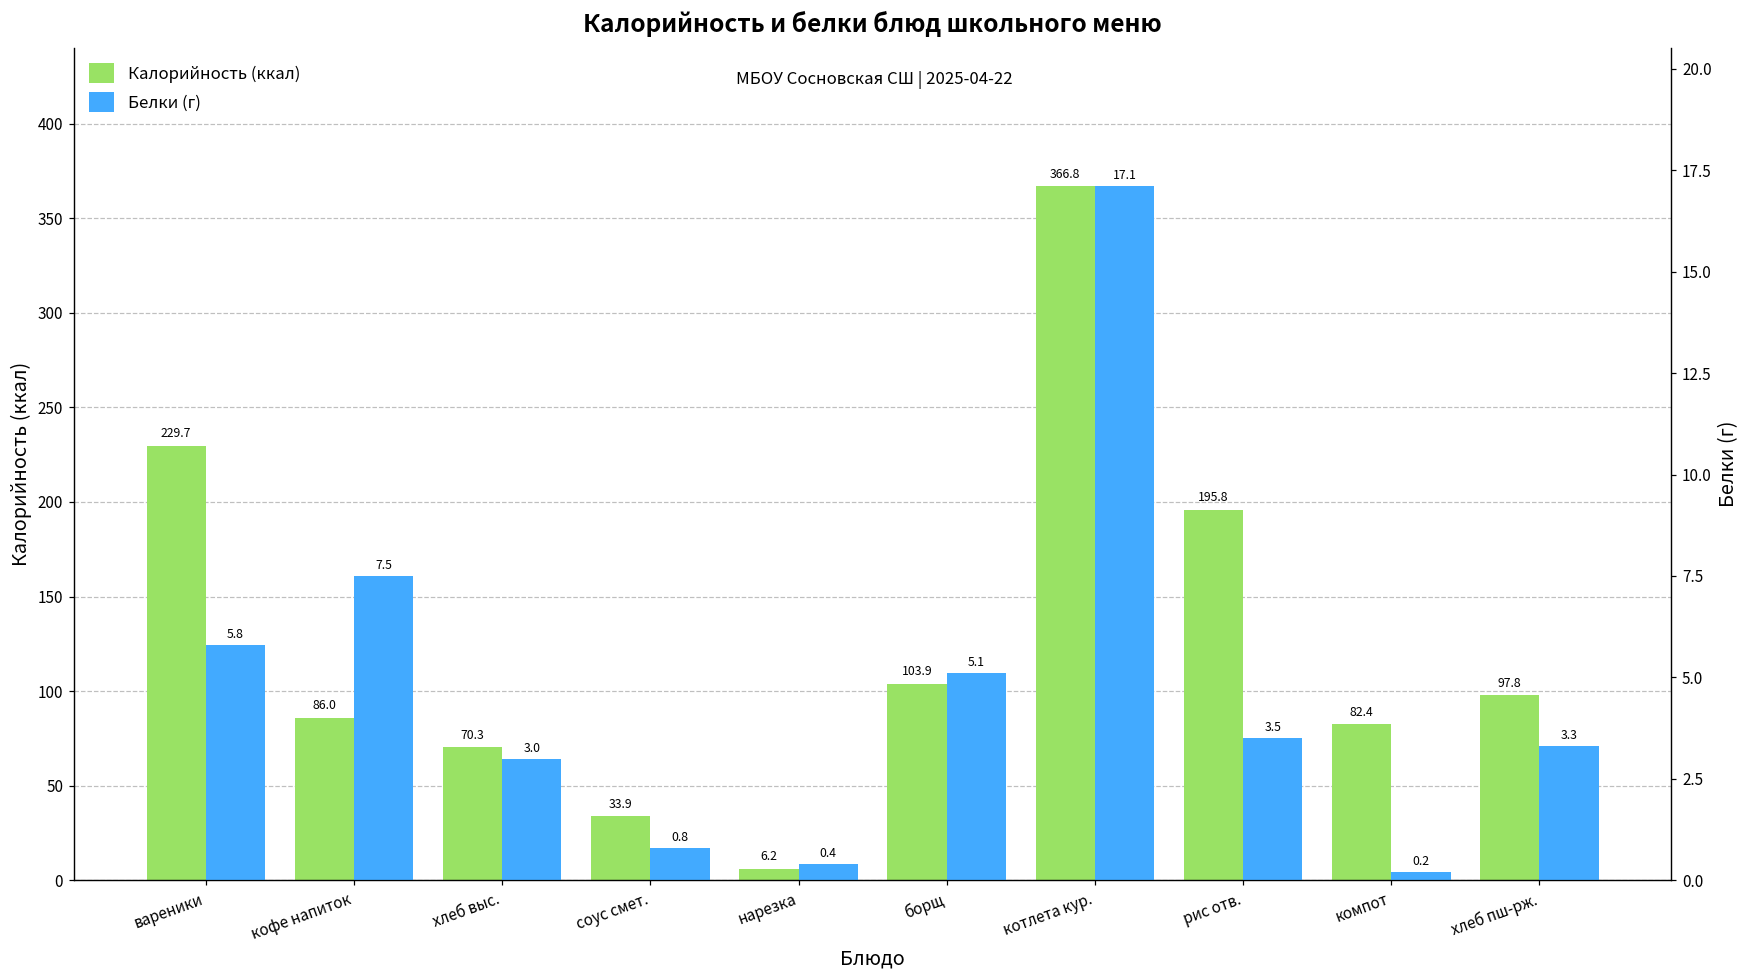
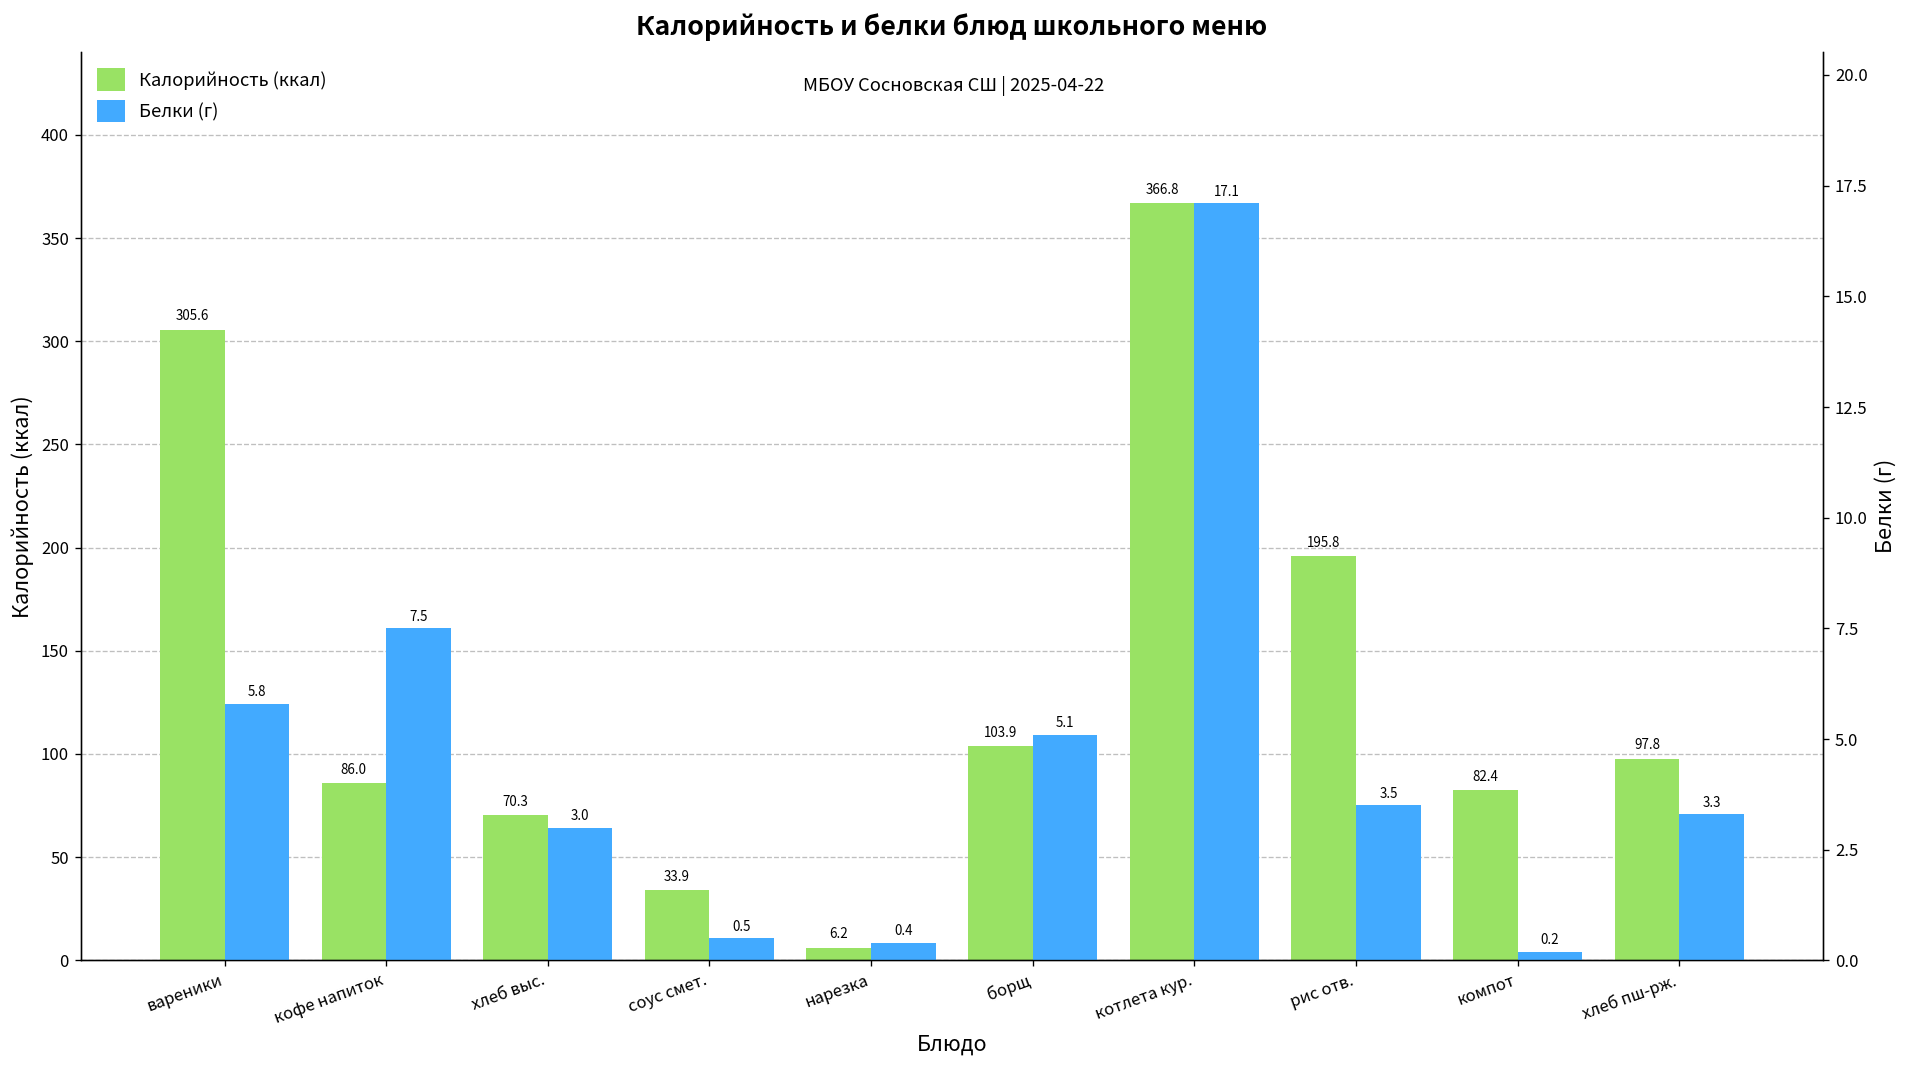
Калорийность (ккал), вареники: 229.7 -> 305.6
Белки (г), соус смет.: 0.8 -> 0.5
